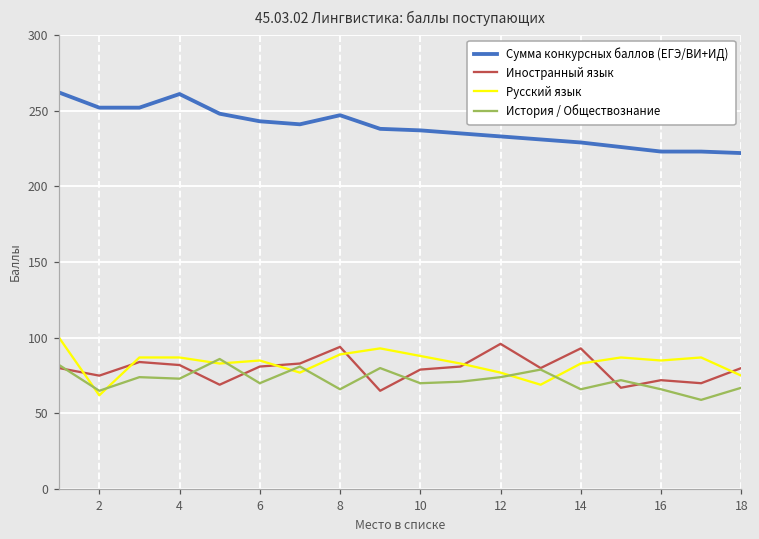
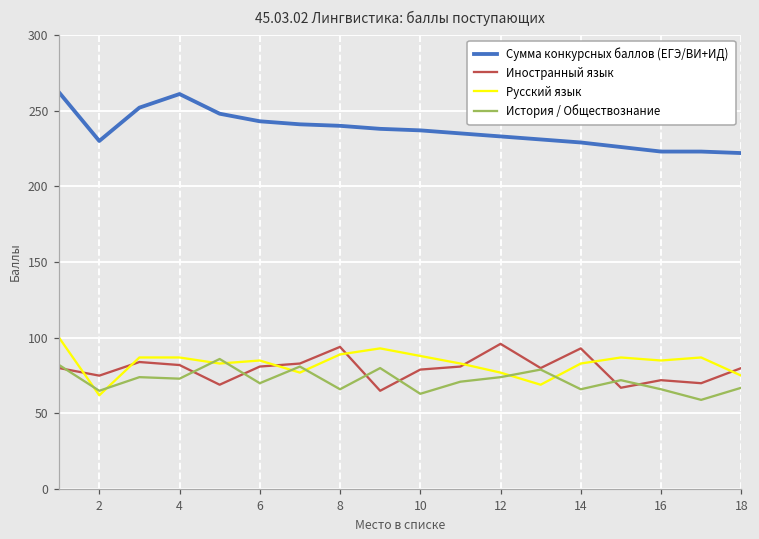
Сумма конкурсных баллов (ЕГЭ/ВИ+ИД), 2: 252 -> 230
Сумма конкурсных баллов (ЕГЭ/ВИ+ИД), 8: 247 -> 240
История / Обществознание, 10: 70 -> 63
